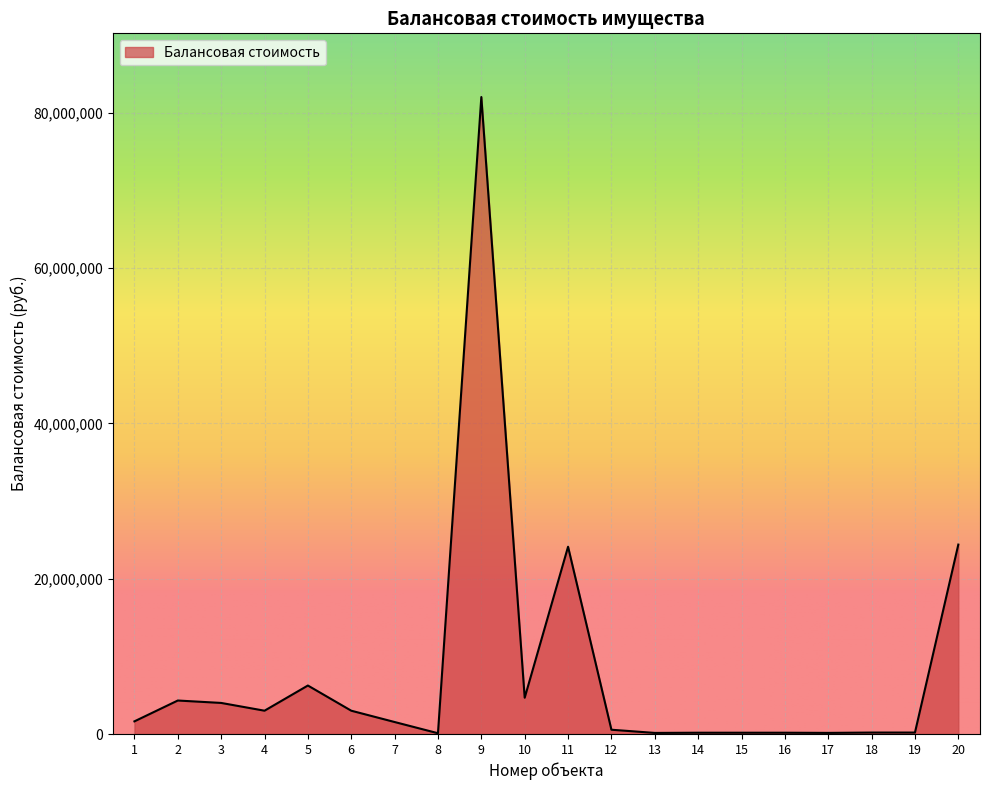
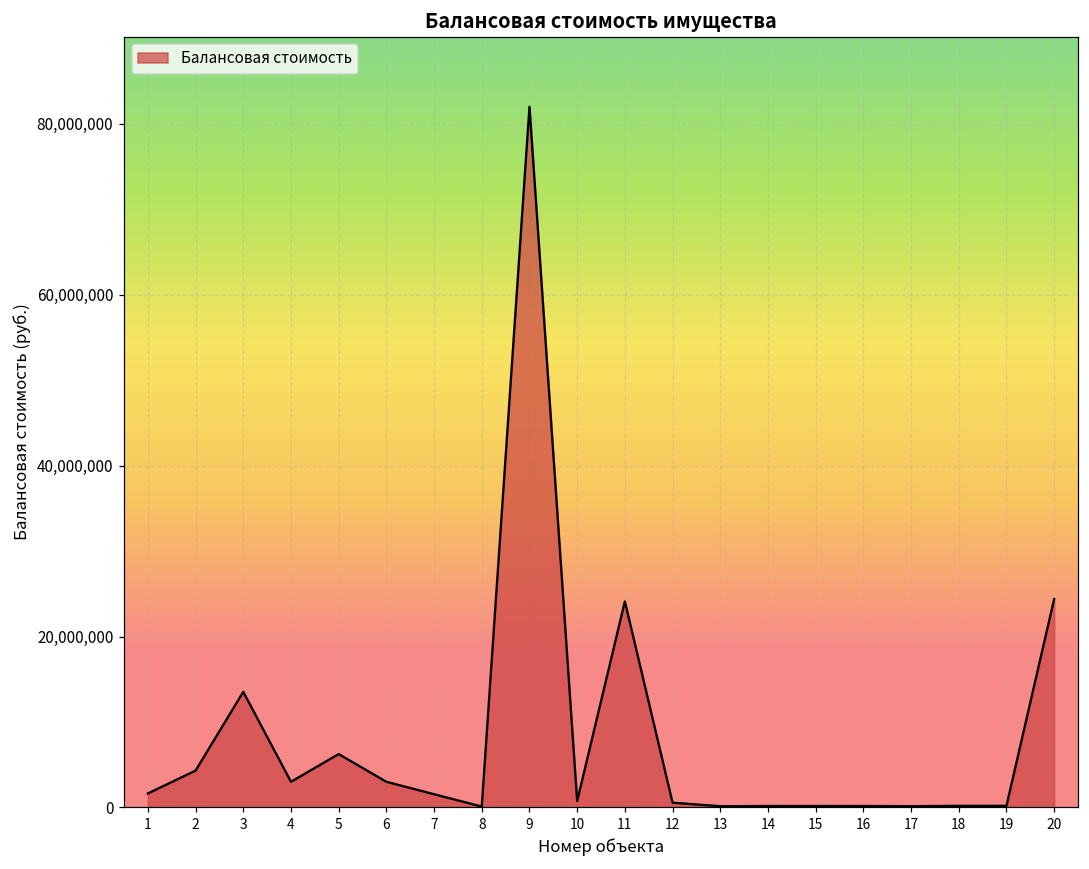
3: 4,000,000 -> 14,000,000
10: 5,000,000 -> 1,000,000
